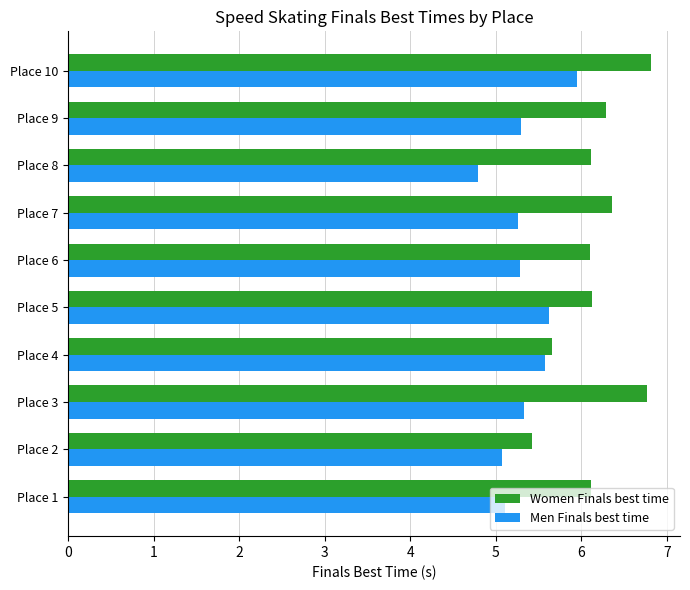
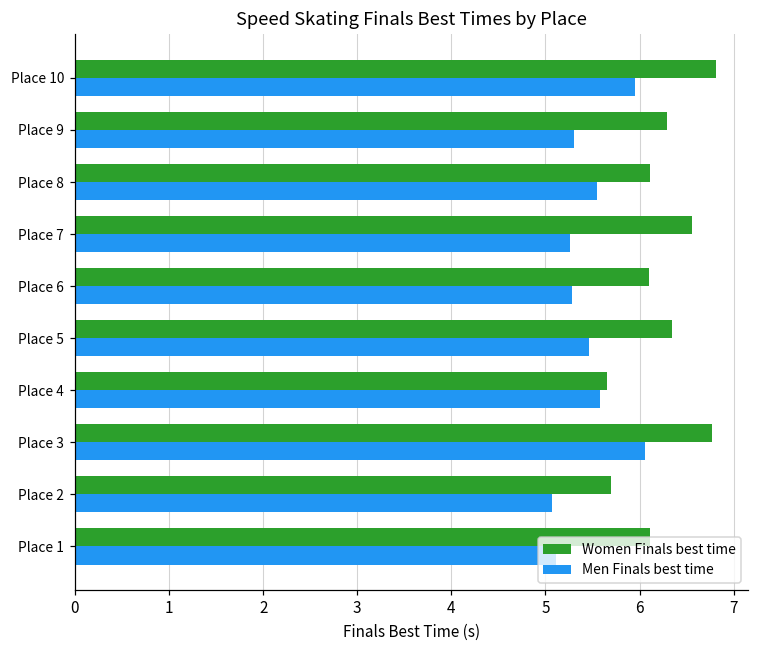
Men Finals best time, Place 8: 4.8 -> 5.5
Women Finals best time, Place 7: 6.4 -> 6.6
Women Finals best time, Place 5: 6.1 -> 6.3
Men Finals best time, Place 5: 5.6 -> 5.5
Men Finals best time, Place 3: 5.3 -> 6.1
Women Finals best time, Place 2: 5.4 -> 5.7
